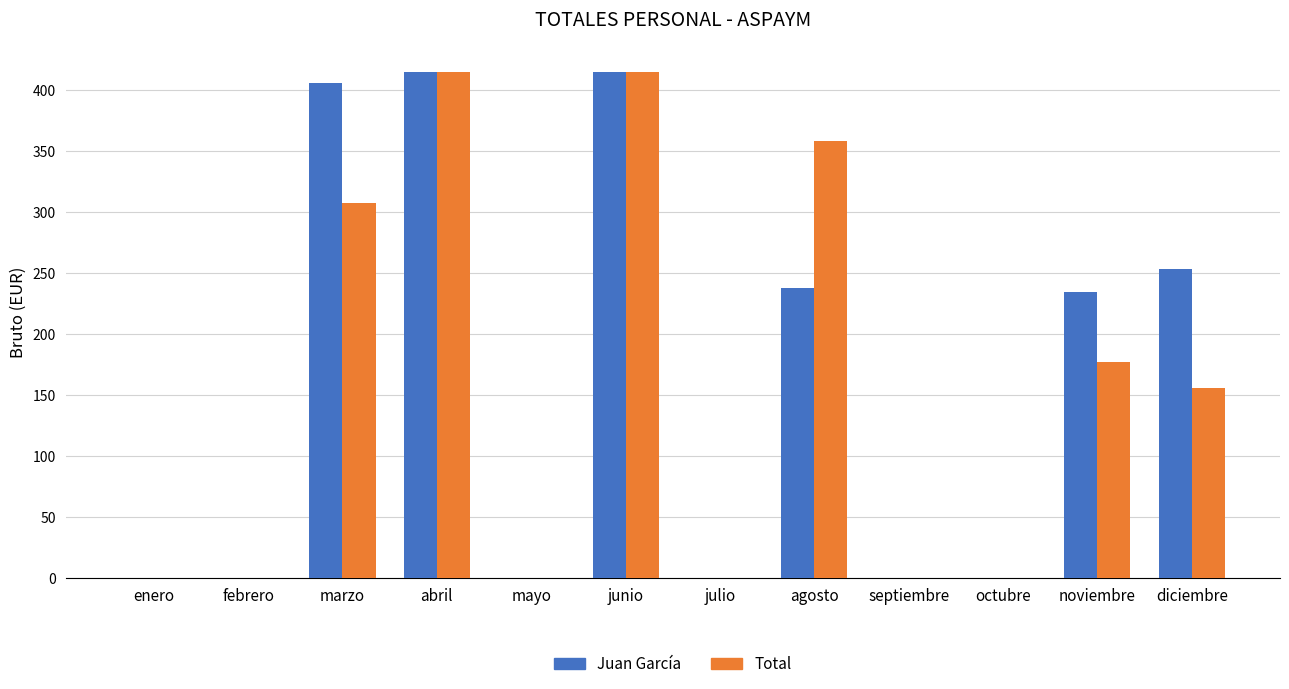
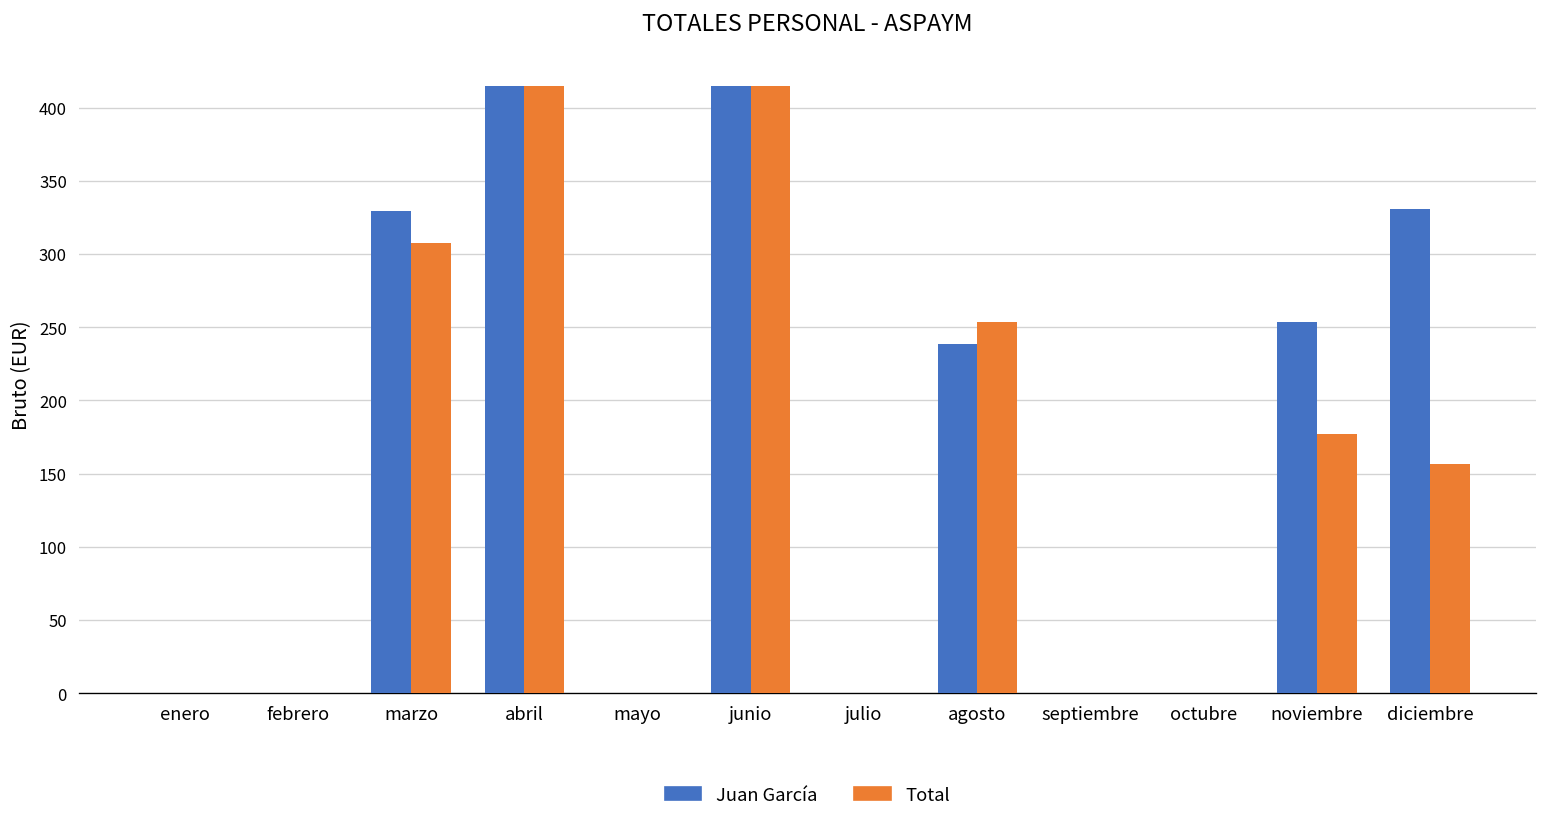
Juan García, marzo: 406 -> 329
Total, agosto: 358 -> 254
Juan García, noviembre: 235 -> 254
Juan García, diciembre: 254 -> 331
